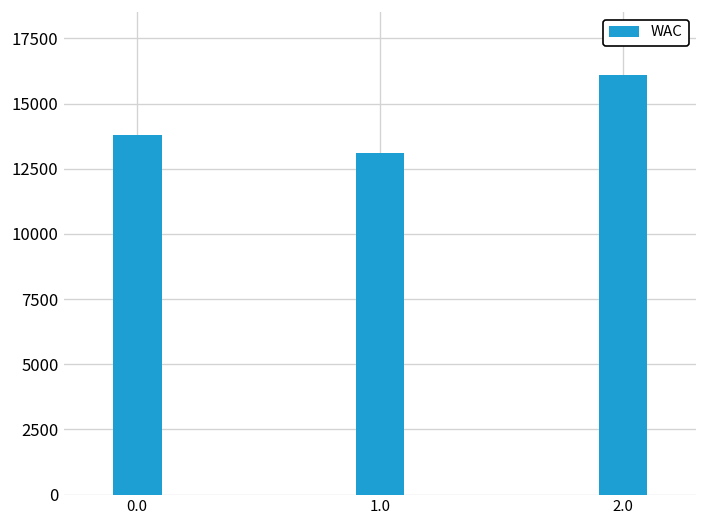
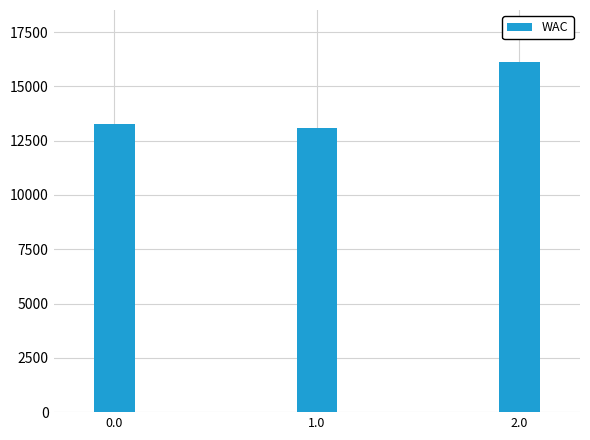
0.0: 13800 -> 13300
